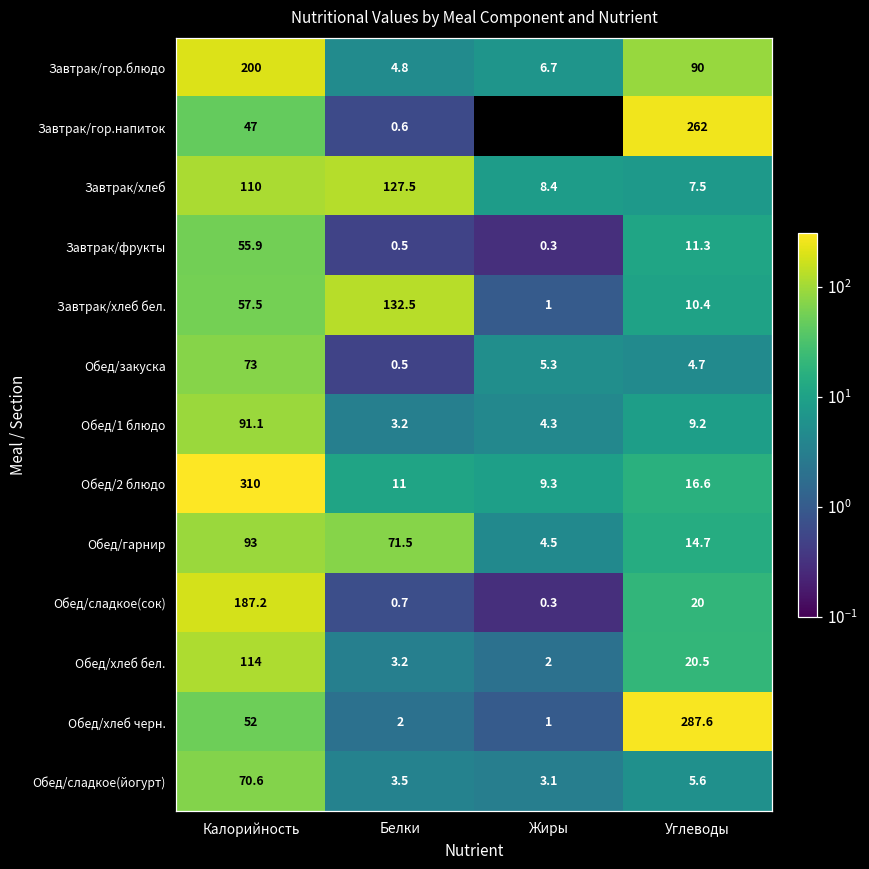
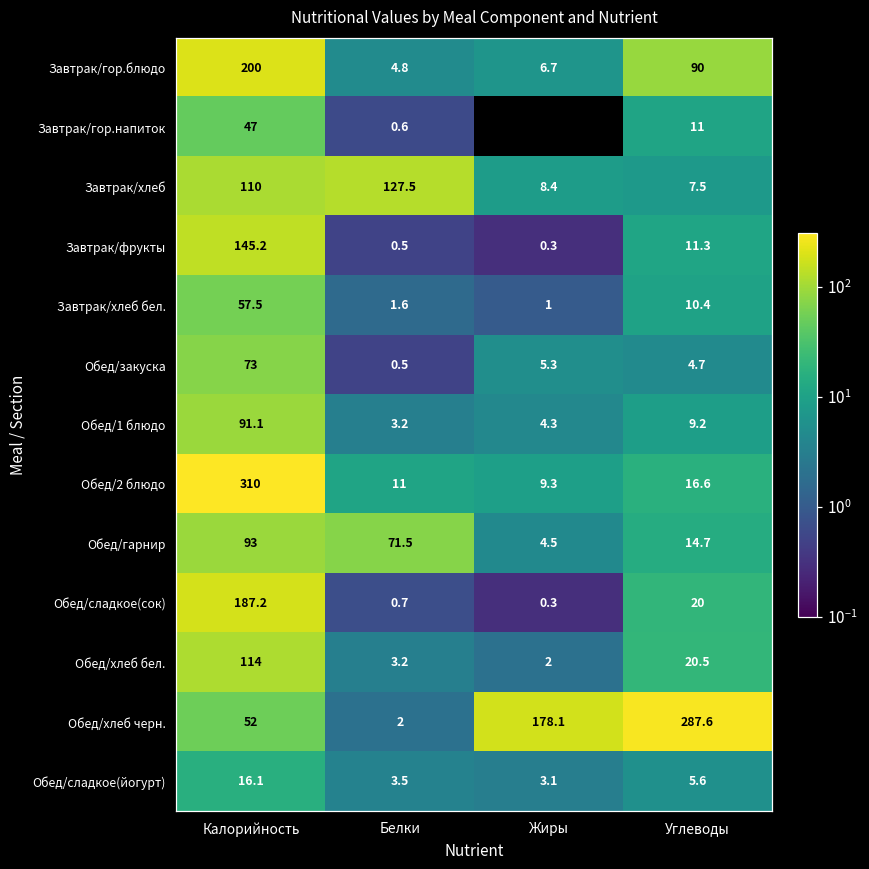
Завтрак/гор.напиток, Углеводы: 262 -> 11
Завтрак/фрукты, Калорийность: 55.9 -> 145.2
Завтрак/хлеб бел., Белки: 132.5 -> 1.6
Обед/хлеб черн., Жиры: 1 -> 178.1
Обед/сладкое(йогурт), Калорийность: 70.6 -> 16.1
